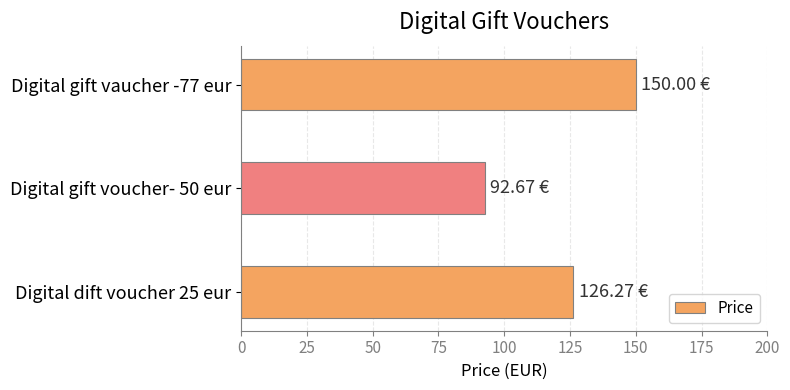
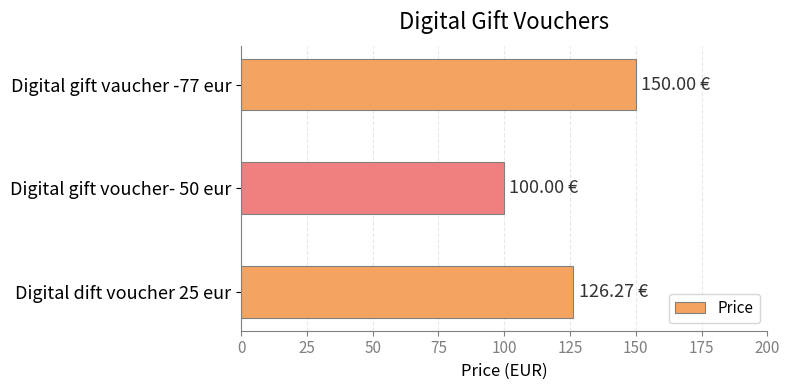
Digital gift voucher- 50 eur: 92.67 -> 100.00
